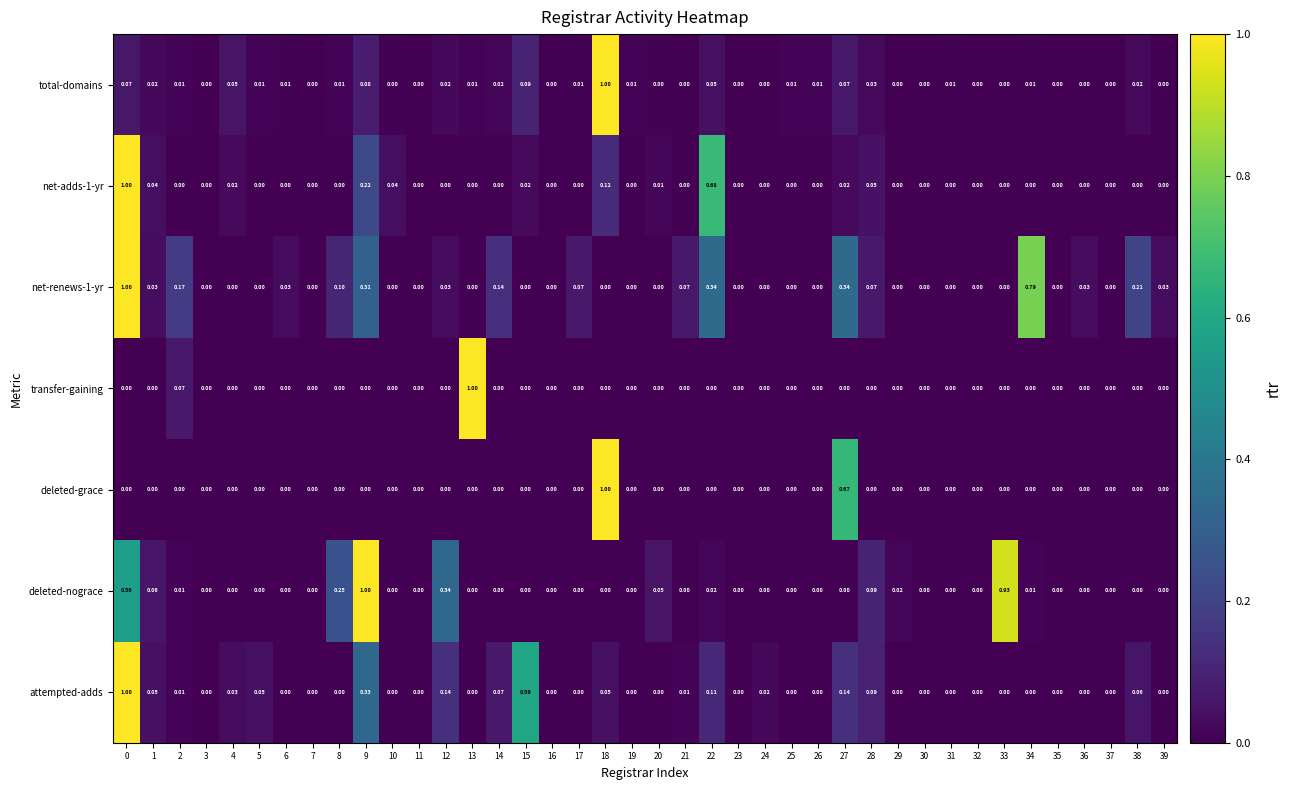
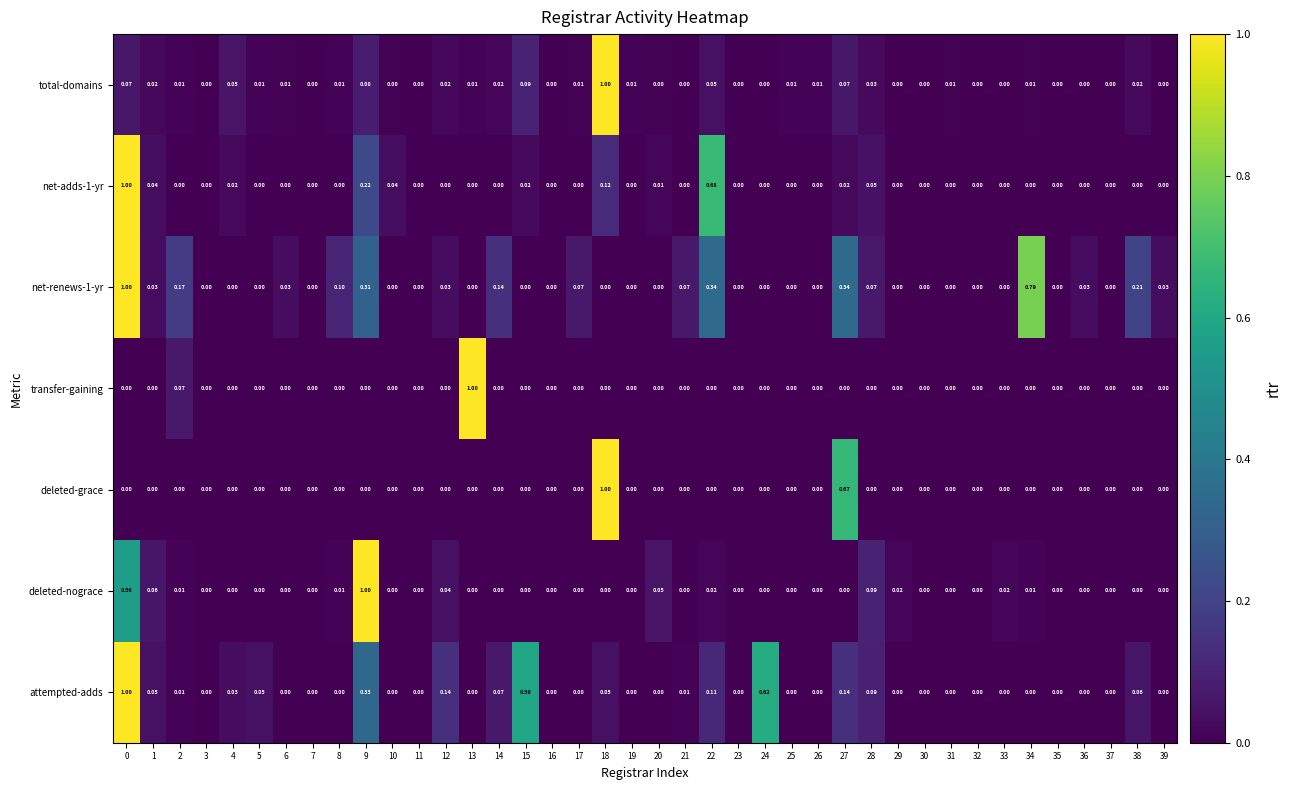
deleted-nograce, 8: 0.25 -> 0.01
deleted-nograce, 12: 0.34 -> 0.04
deleted-nograce, 33: 0.93 -> 0.02
attempted-adds, 24: 0.02 -> 0.62
